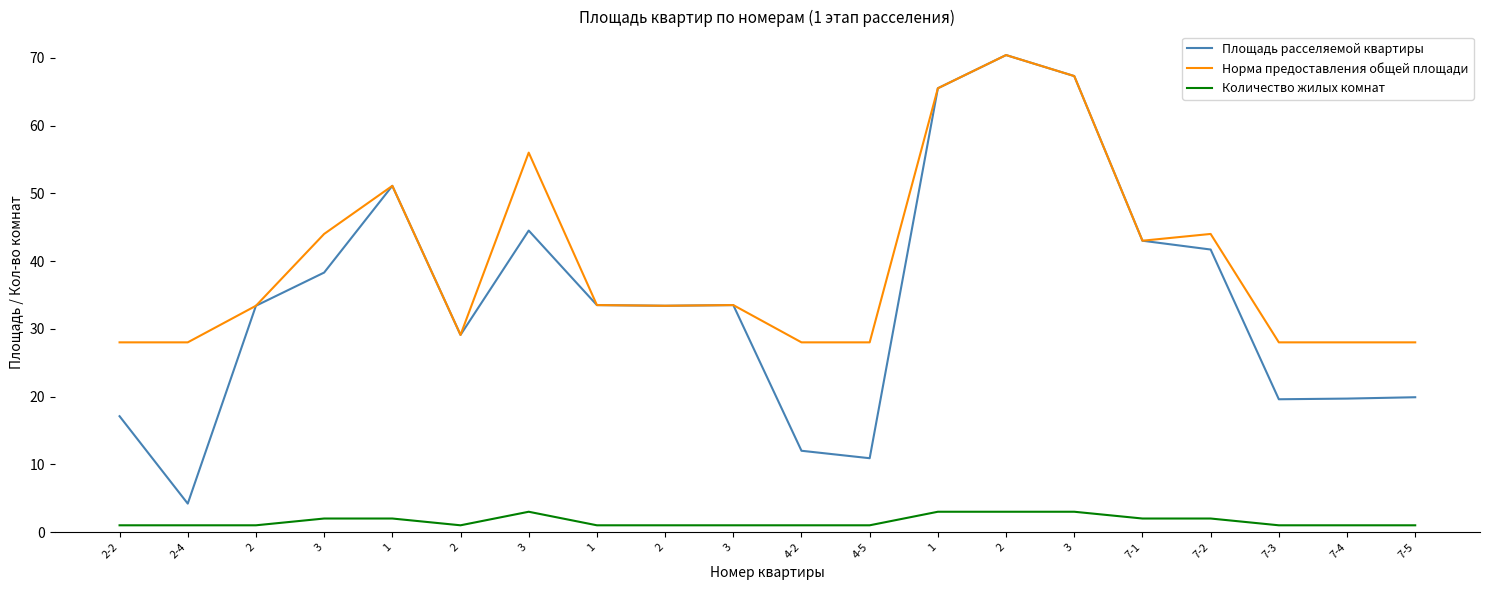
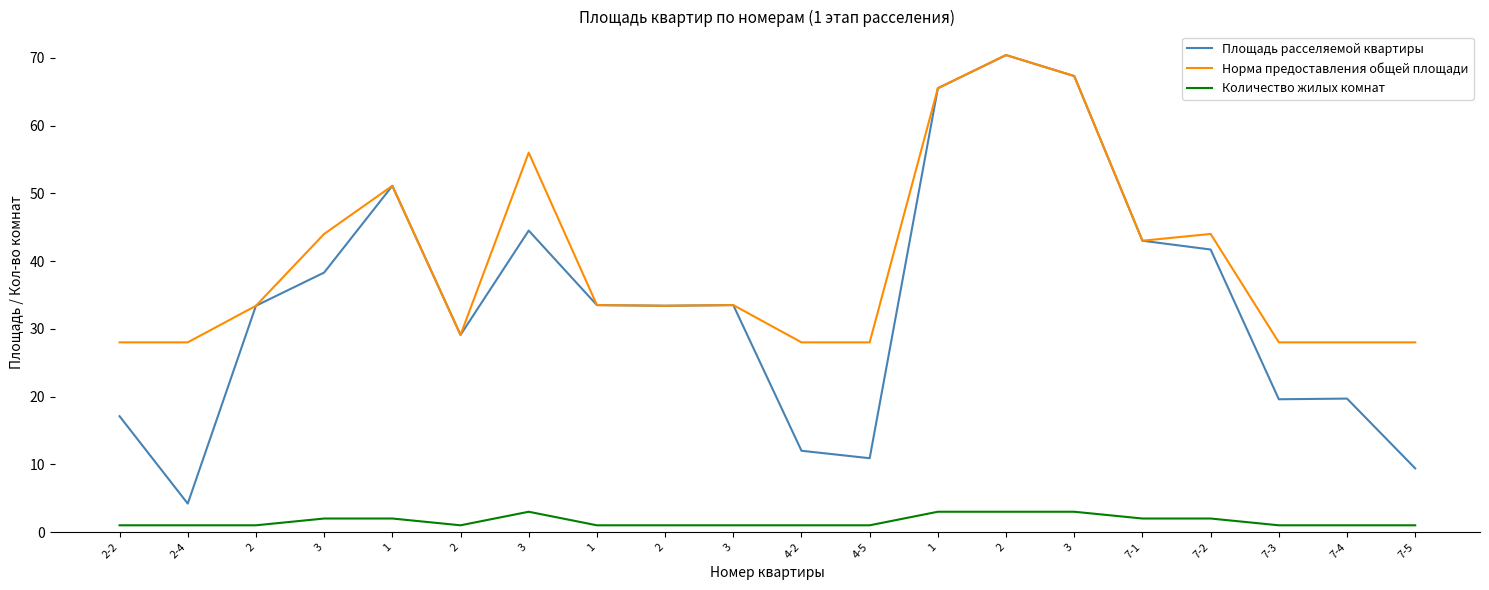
Площадь расселяемой квартиры, 7-5: 20 -> 9
